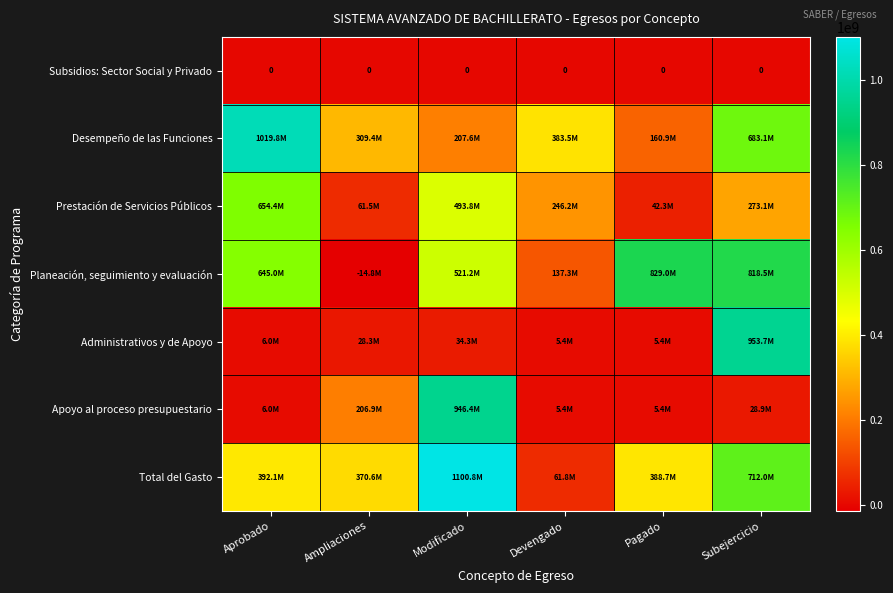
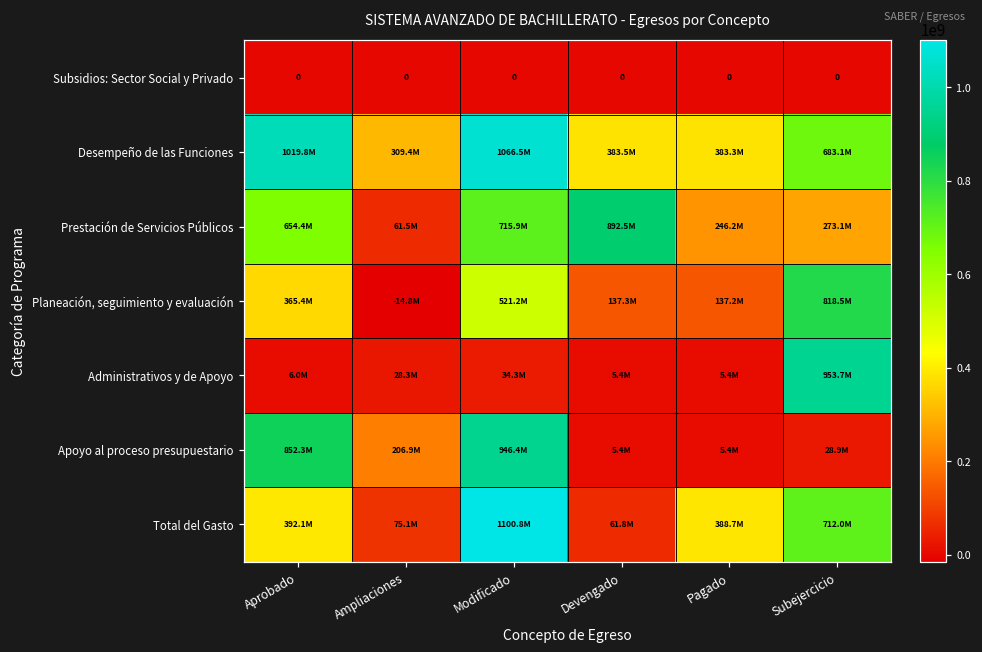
Desempeño de las Funciones, Modificado: 207.6M -> 1066.5M
Desempeño de las Funciones, Pagado: 160.9M -> 383.3M
Prestación de Servicios Públicos, Modificado: 493.8M -> 715.9M
Prestación de Servicios Públicos, Devengado: 246.2M -> 892.5M
Prestación de Servicios Públicos, Pagado: 42.3M -> 246.2M
Planeación, seguimiento y evaluación, Aprobado: 645.0M -> 365.4M
Planeación, seguimiento y evaluación, Pagado: 829.0M -> 137.2M
Apoyo al proceso presupuestario, Aprobado: 6.0M -> 852.3M
Total del Gasto, Ampliaciones: 370.6M -> 75.1M
